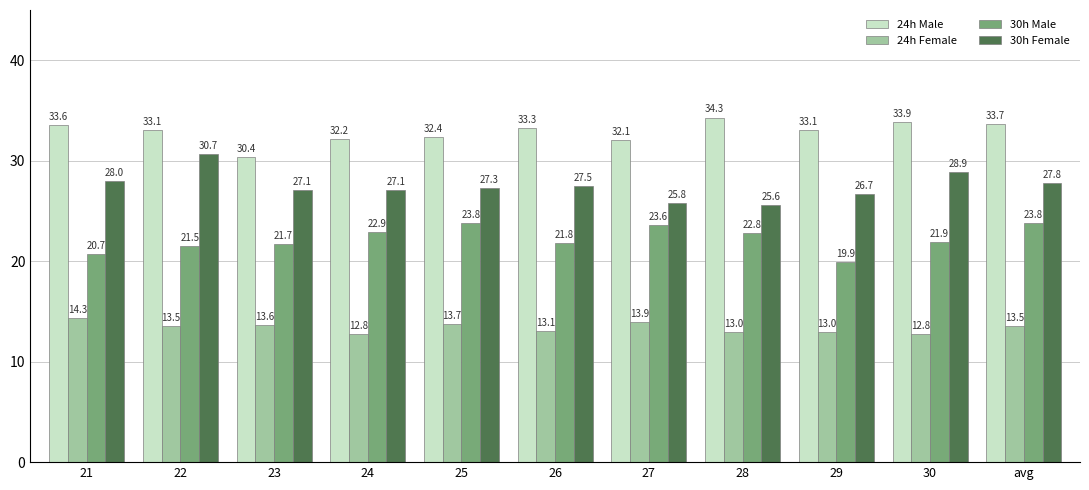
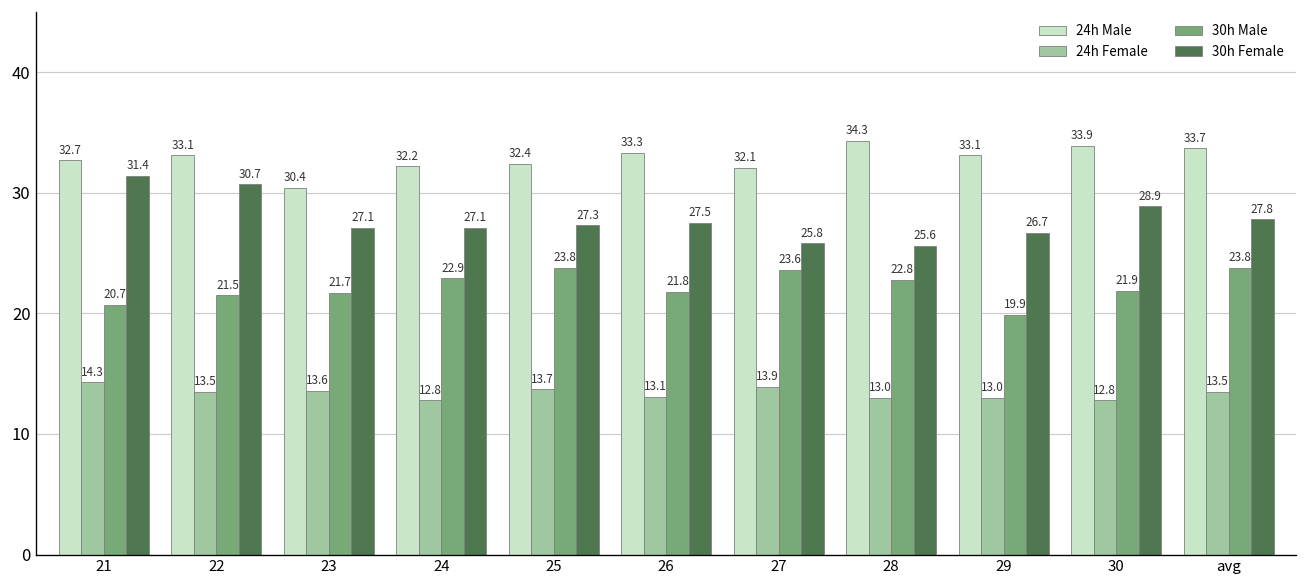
24h Male, 21: 33.6 -> 32.7
30h Female, 21: 28.0 -> 31.4
